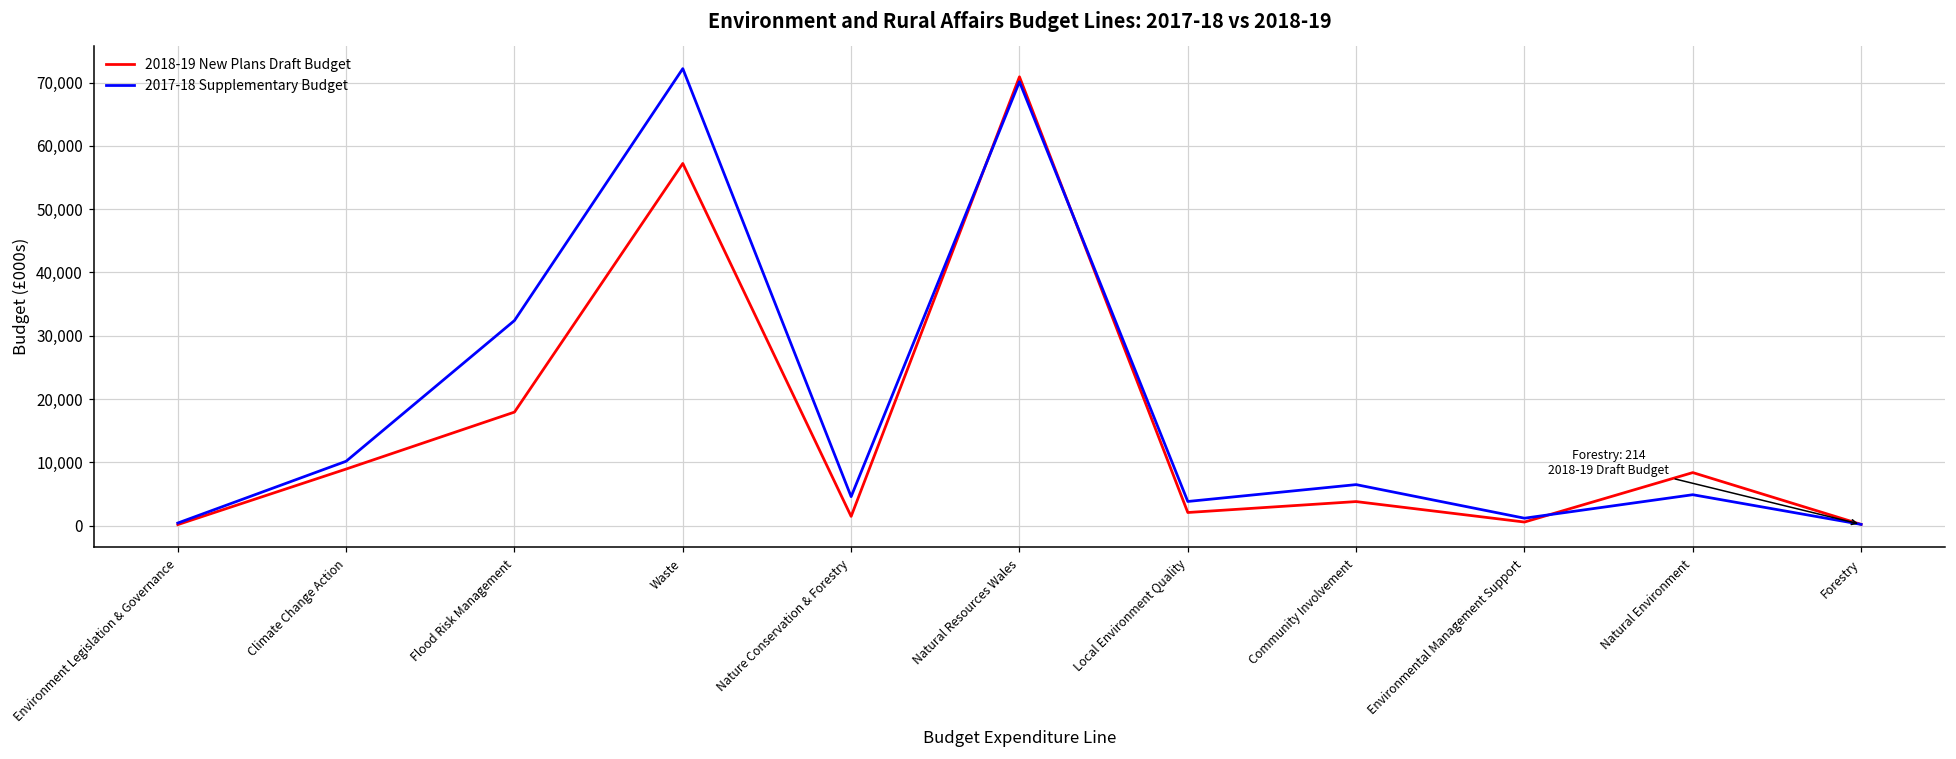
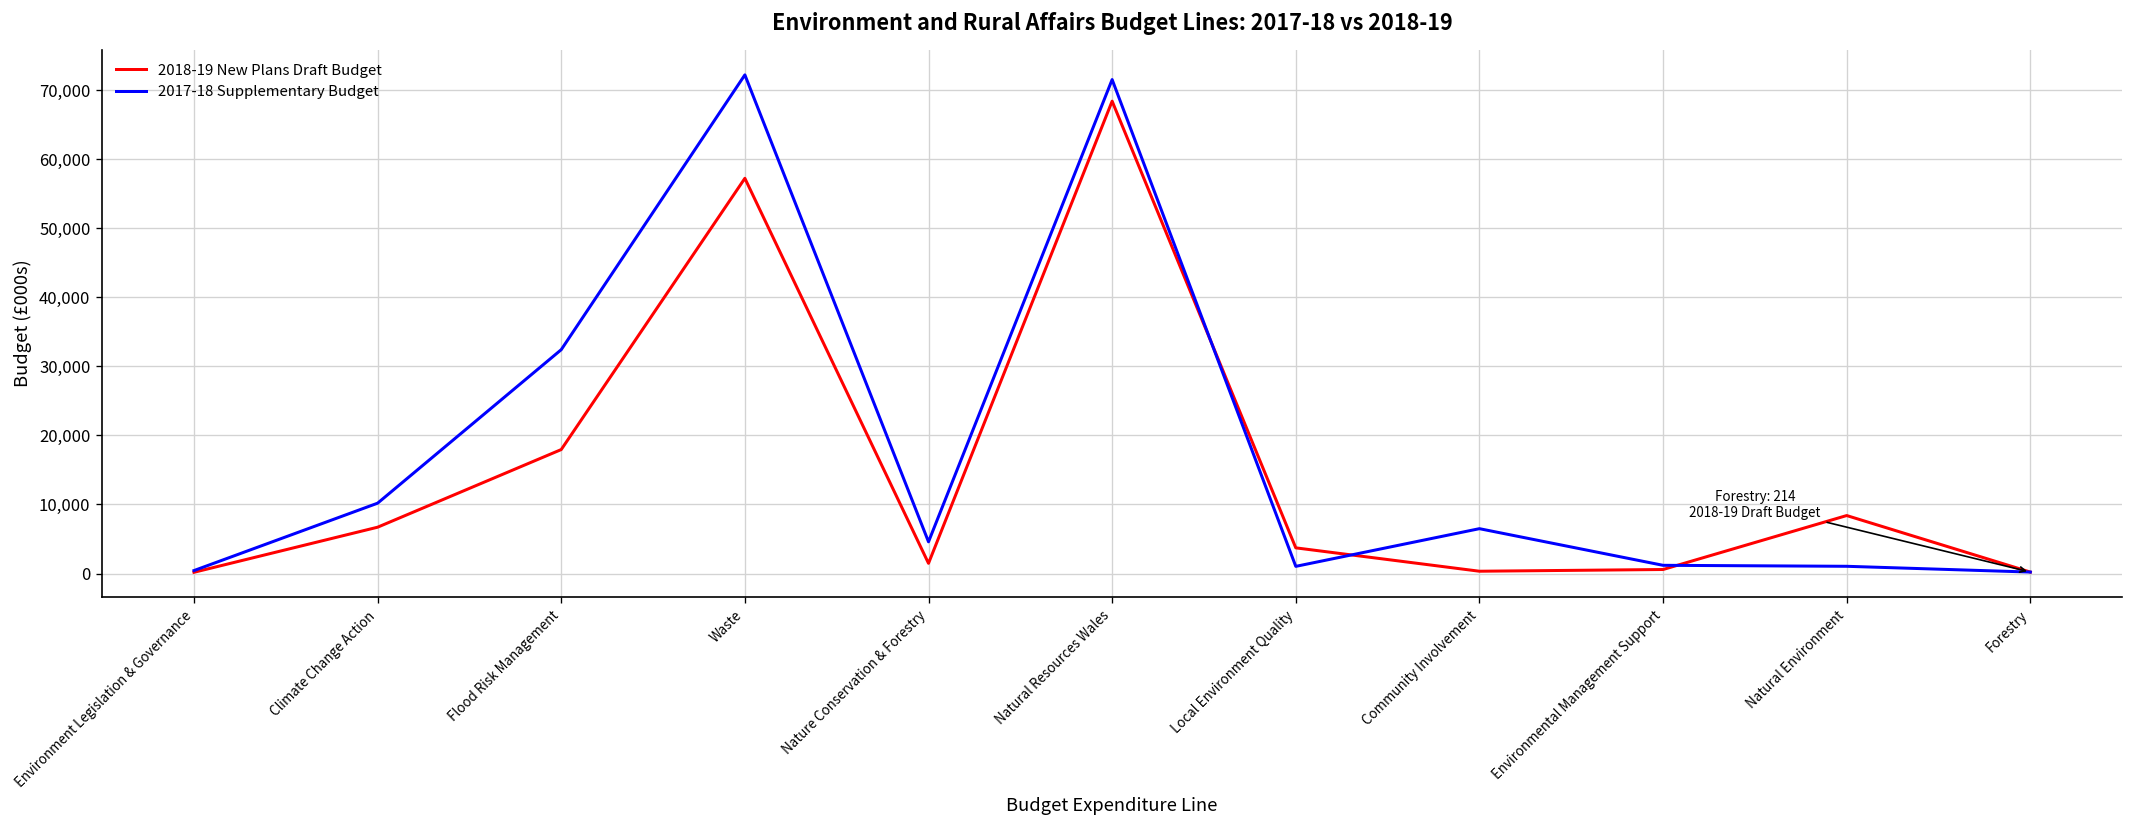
2018-19 New Plans Draft Budget, Climate Change Action: 9,000 -> 7,000
2018-19 New Plans Draft Budget, Natural Resources Wales: 71,000 -> 68,000
2017-18 Supplementary Budget, Natural Resources Wales: 70,000 -> 72,000
2018-19 New Plans Draft Budget, Local Environment Quality: 2,000 -> 4,000
2017-18 Supplementary Budget, Local Environment Quality: 4,000 -> 1,000
2018-19 New Plans Draft Budget, Community Involvement: 4,000 -> 0
2017-18 Supplementary Budget, Natural Environment: 5,000 -> 1,000
